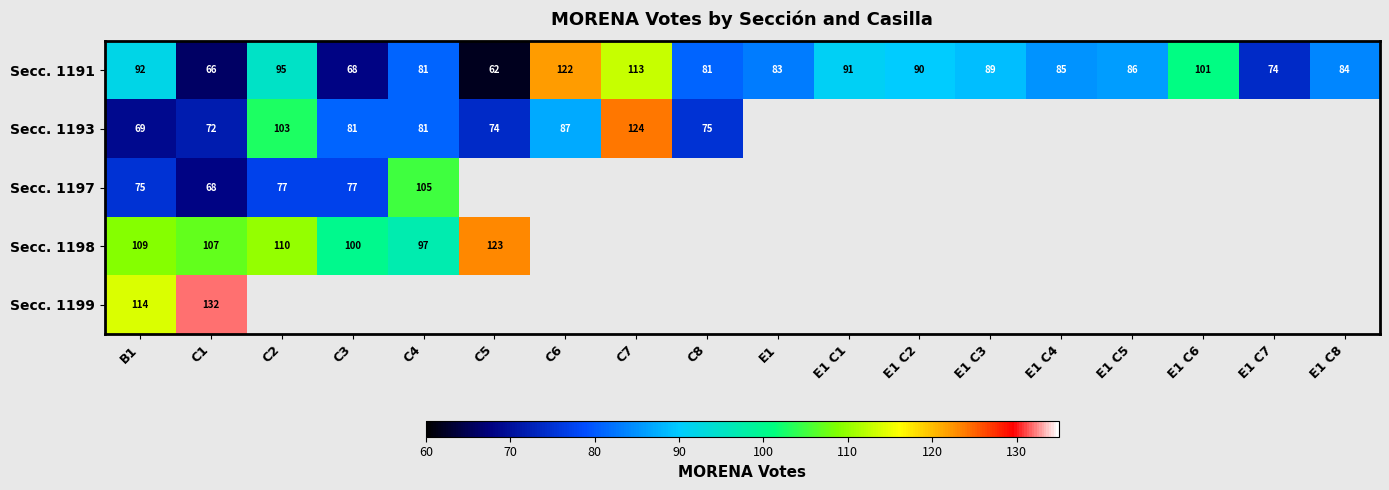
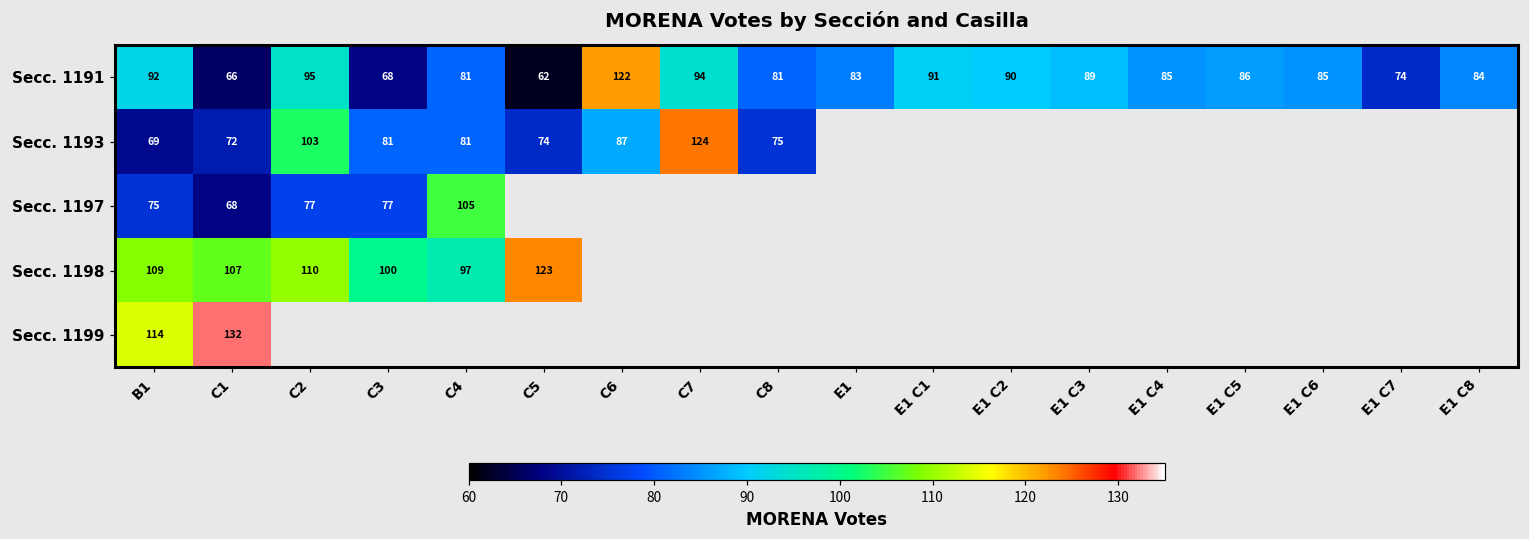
Secc. 1191, C7: 113 -> 94
Secc. 1191, E1 C6: 101 -> 85
